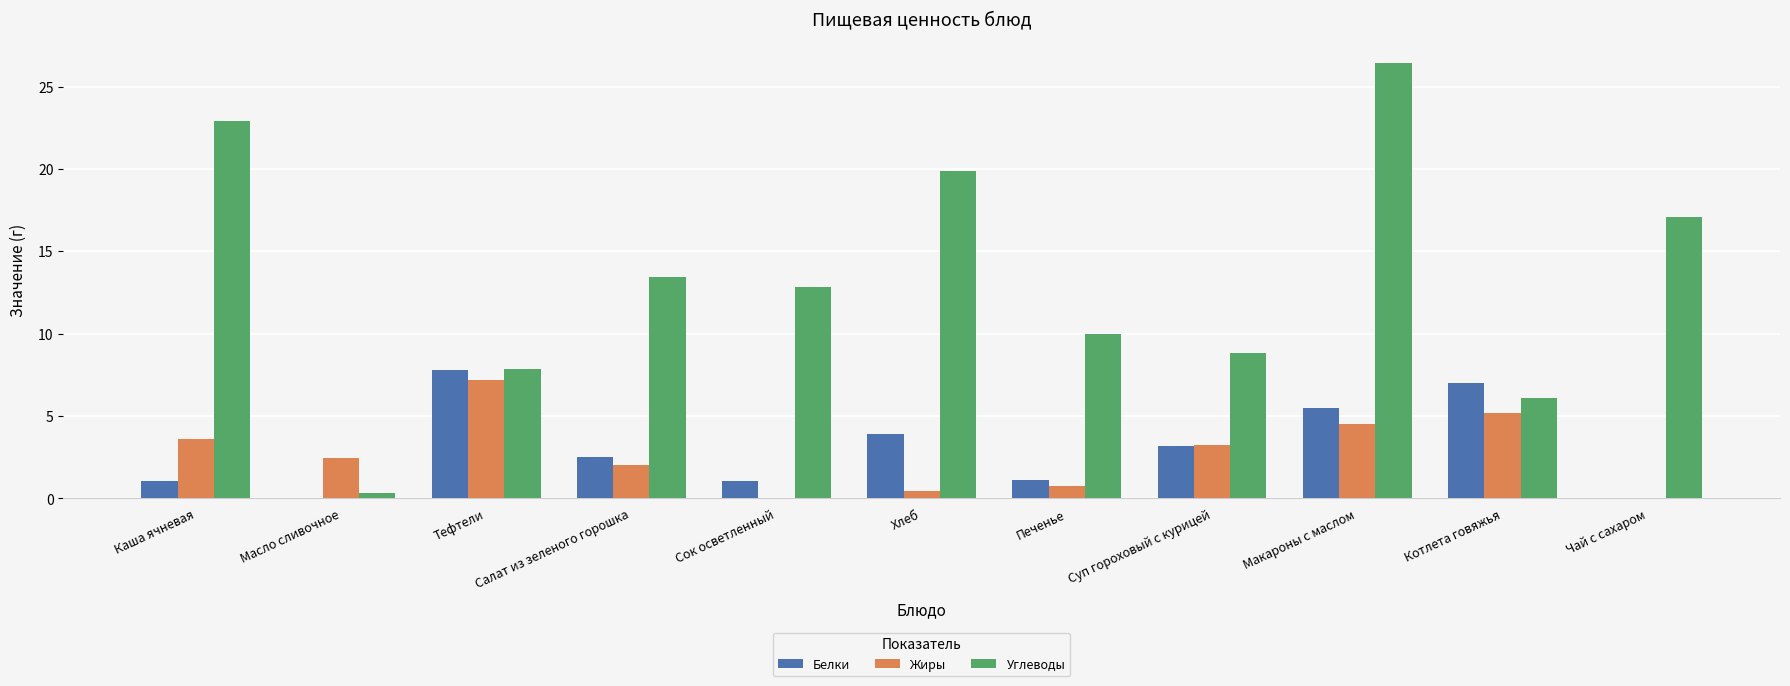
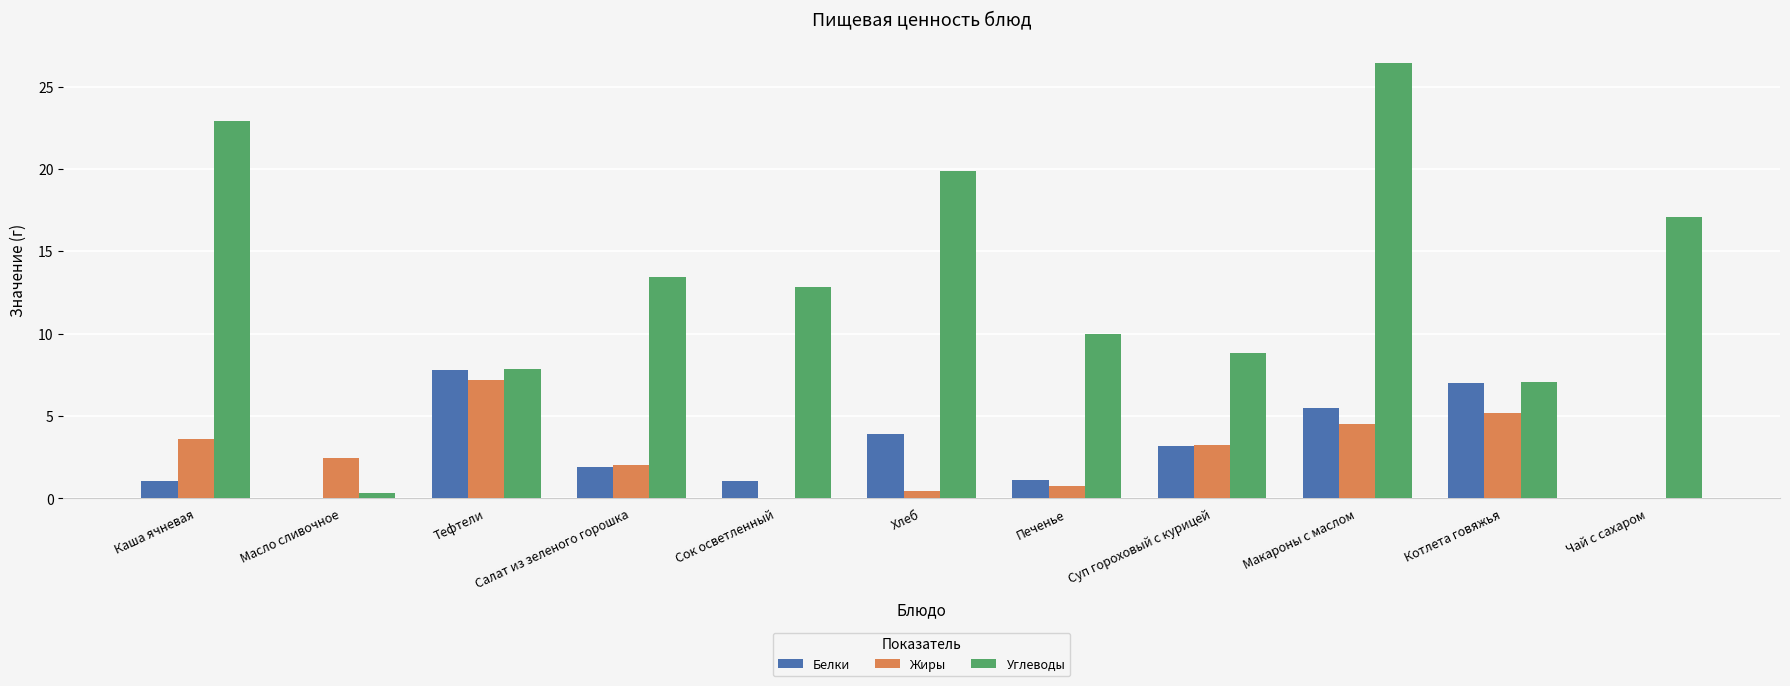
Белки, Салат из зеленого горошка: 2.5 -> 1.9
Углеводы, Котлета говяжья: 6.1 -> 7.1
